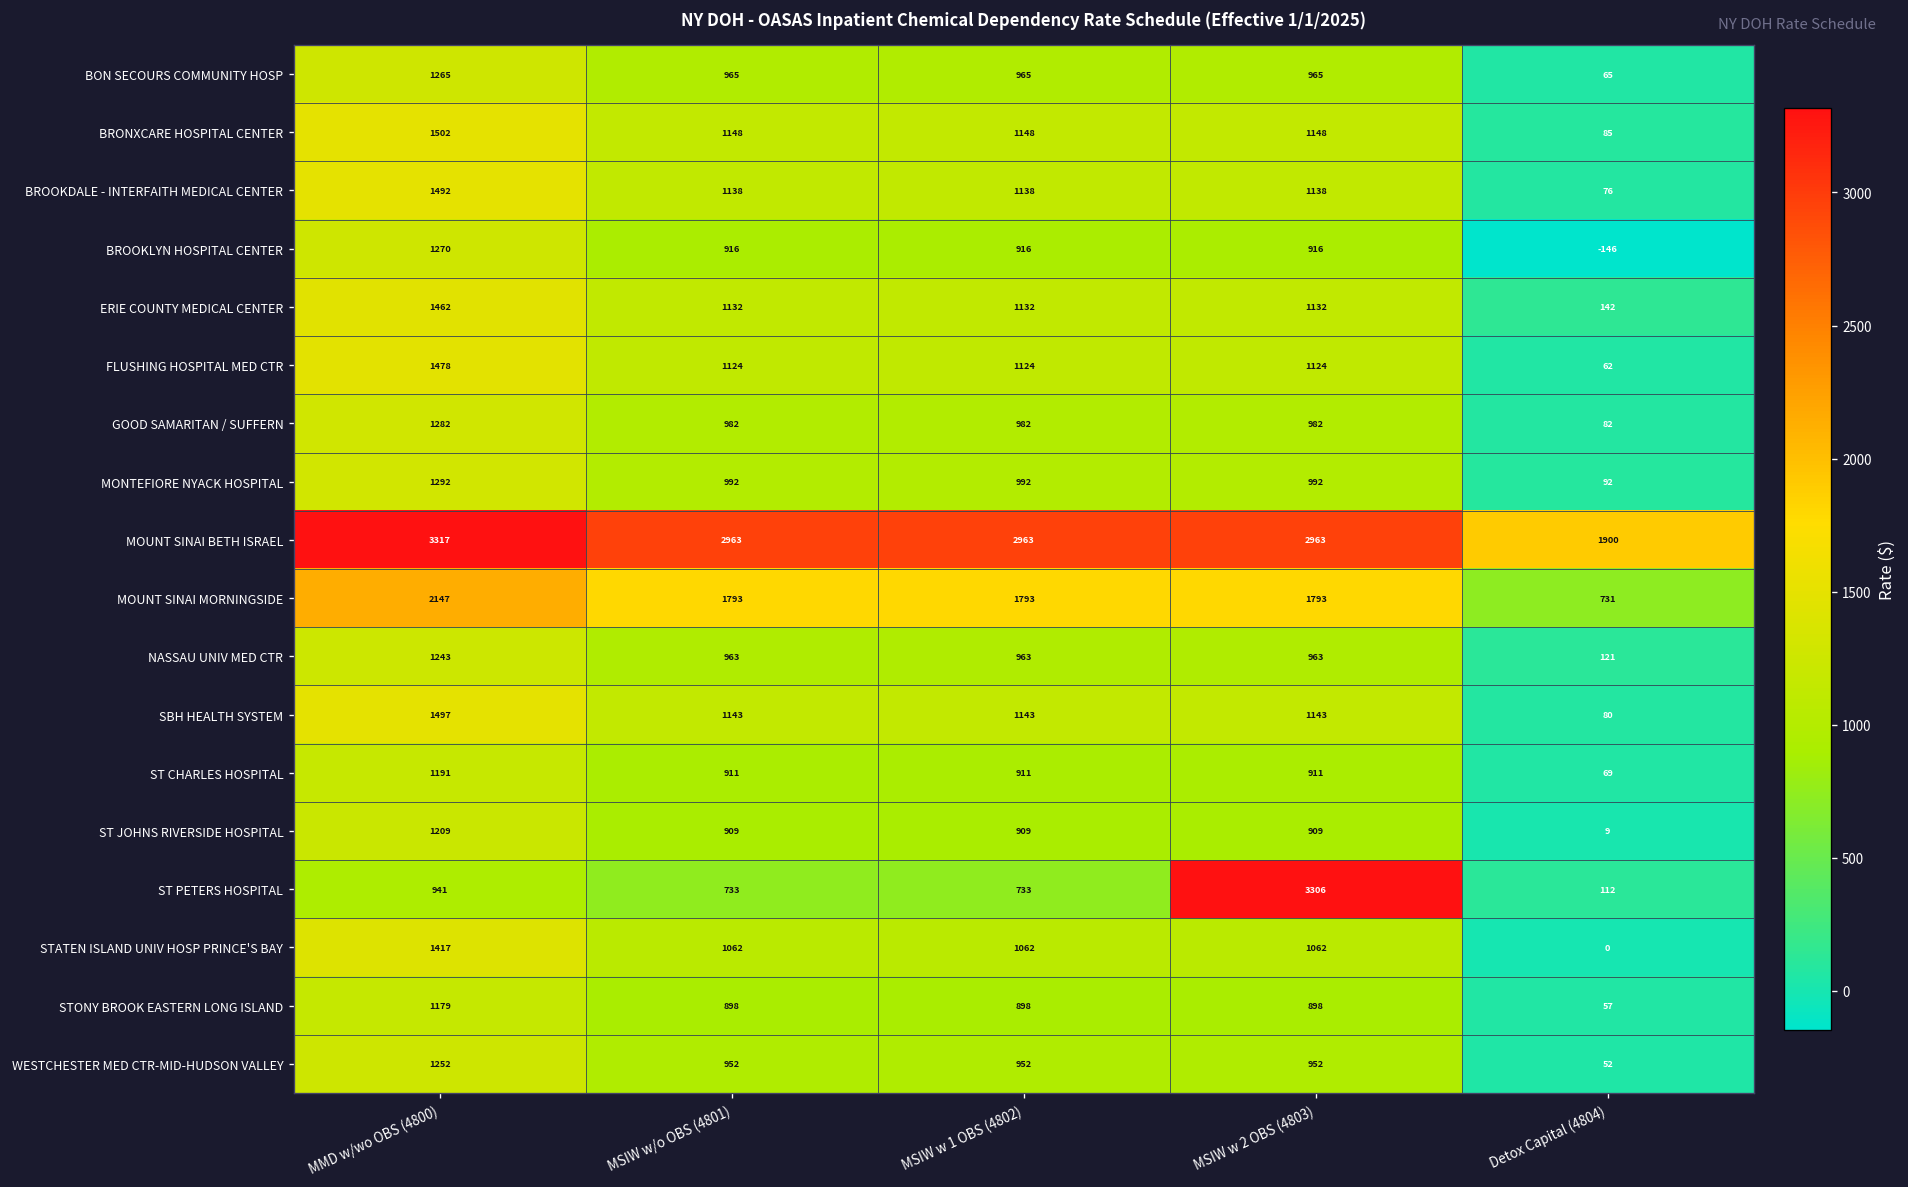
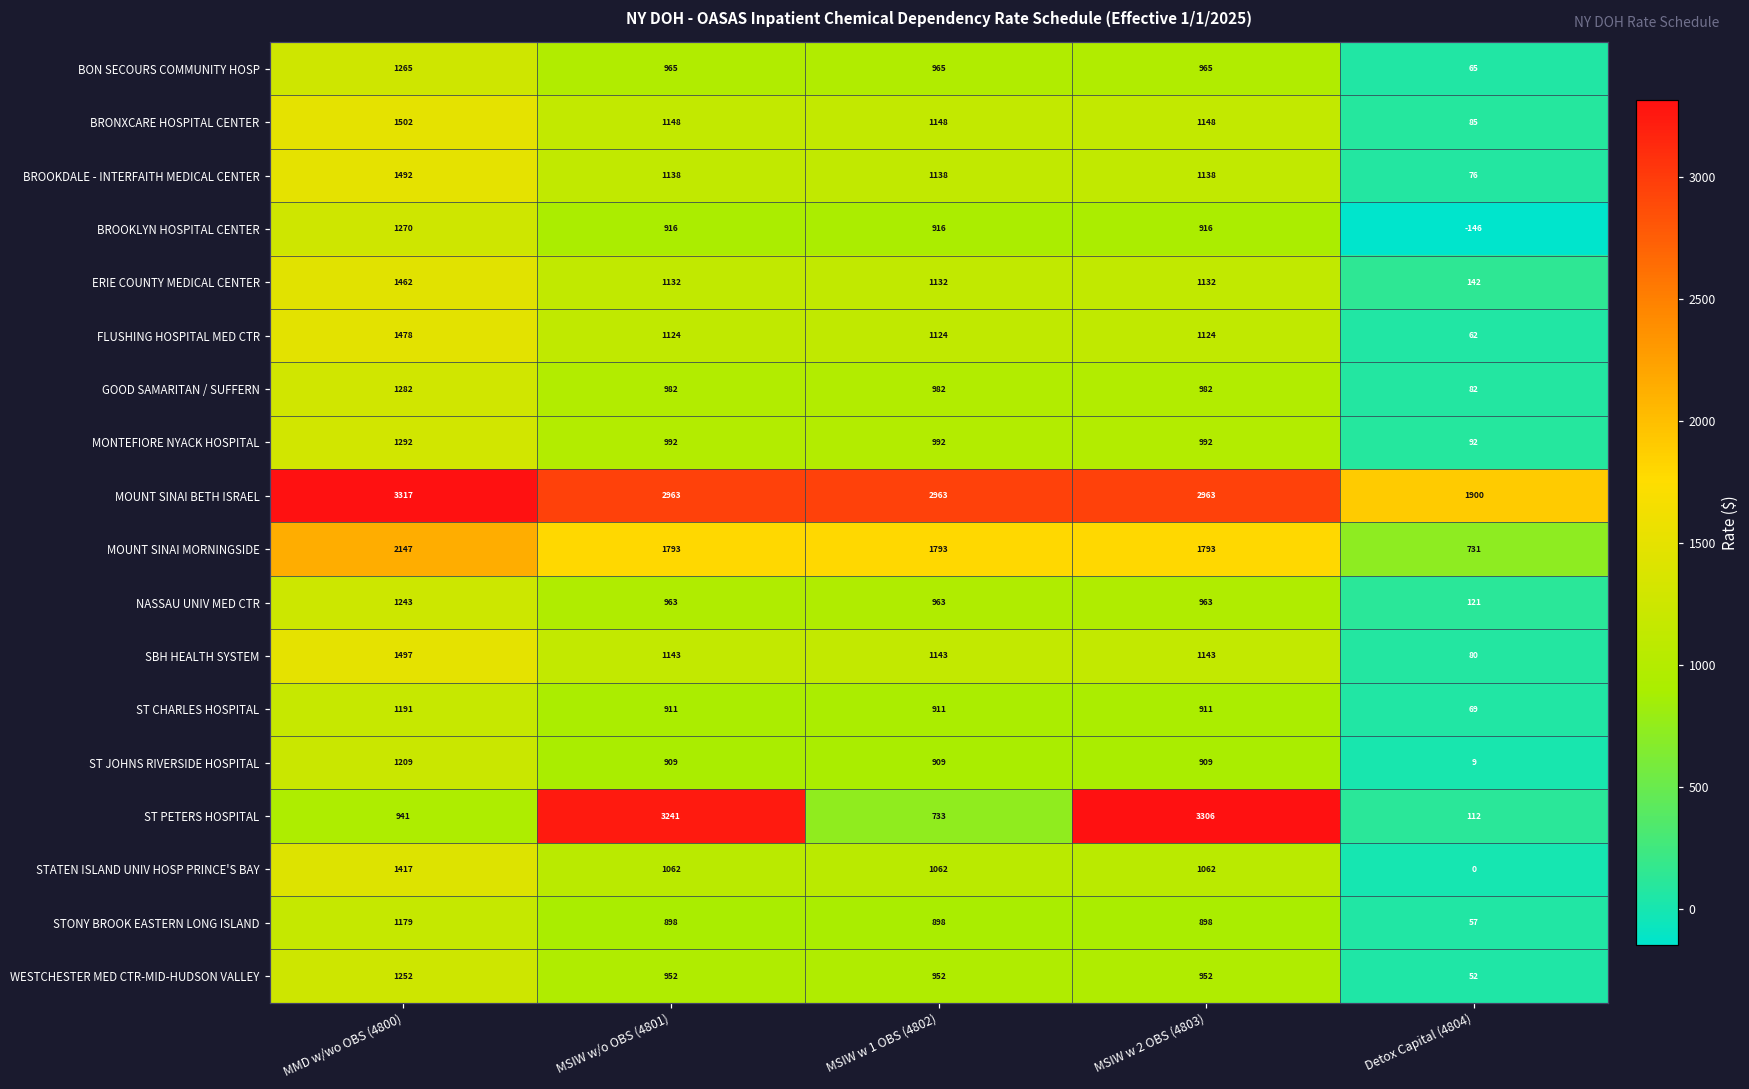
ST PETERS HOSPITAL, MSIW w/o OBS (4801): 733 -> 3241
